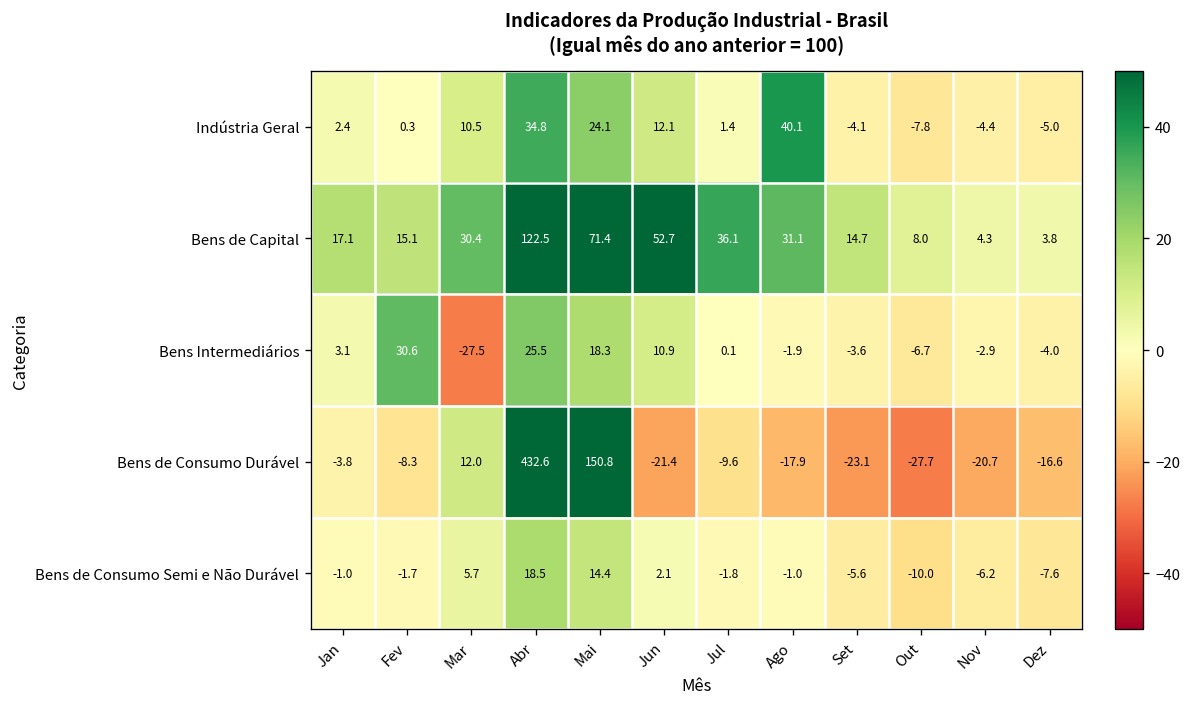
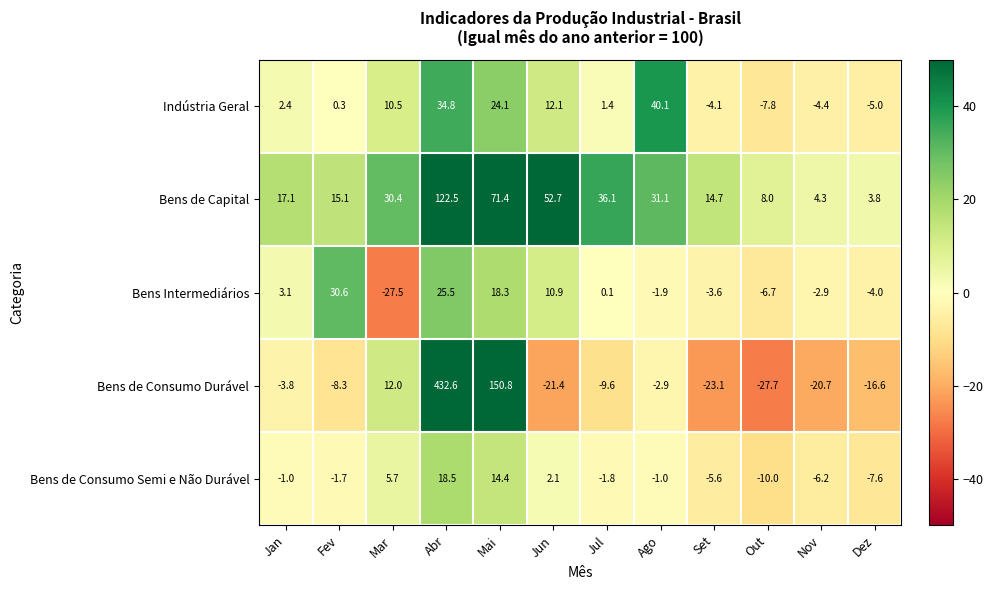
Bens de Consumo Durável, Ago: -17.9 -> -2.9
